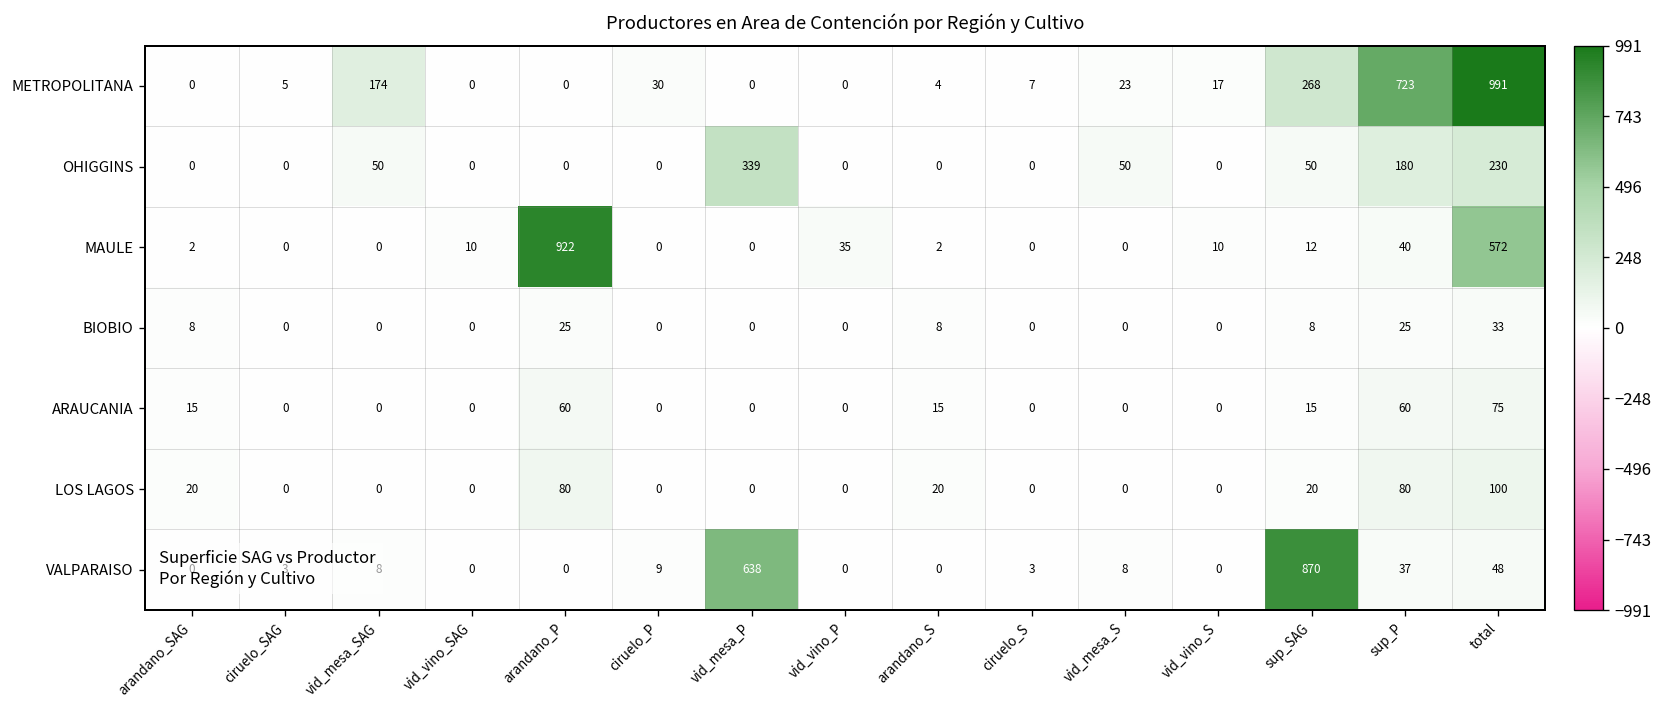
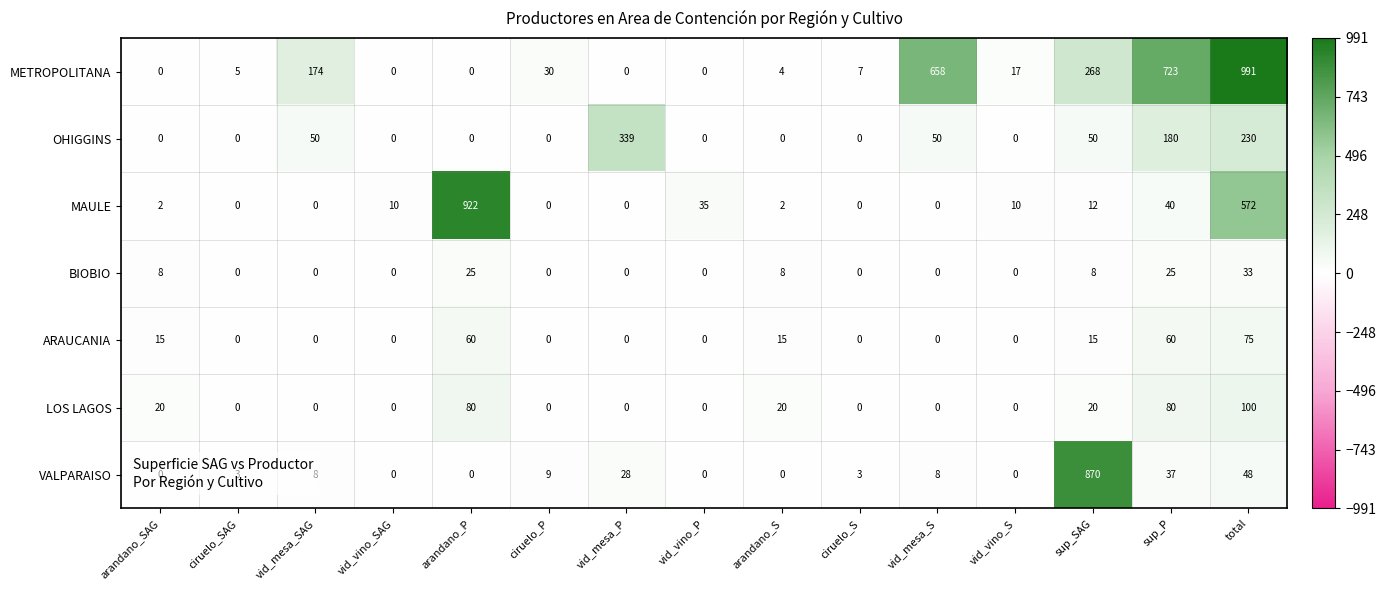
METROPOLITANA, vid_mesa_S: 23 -> 658
VALPARAISO, vid_mesa_P: 638 -> 28
